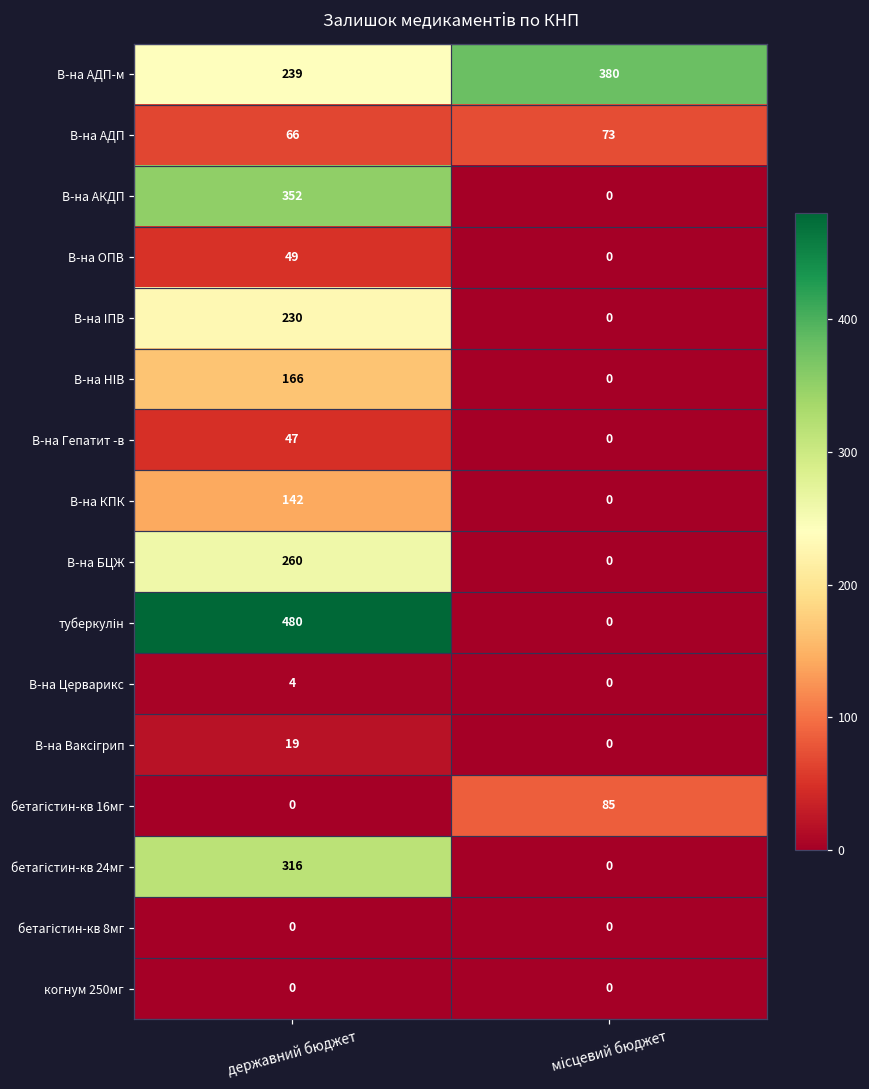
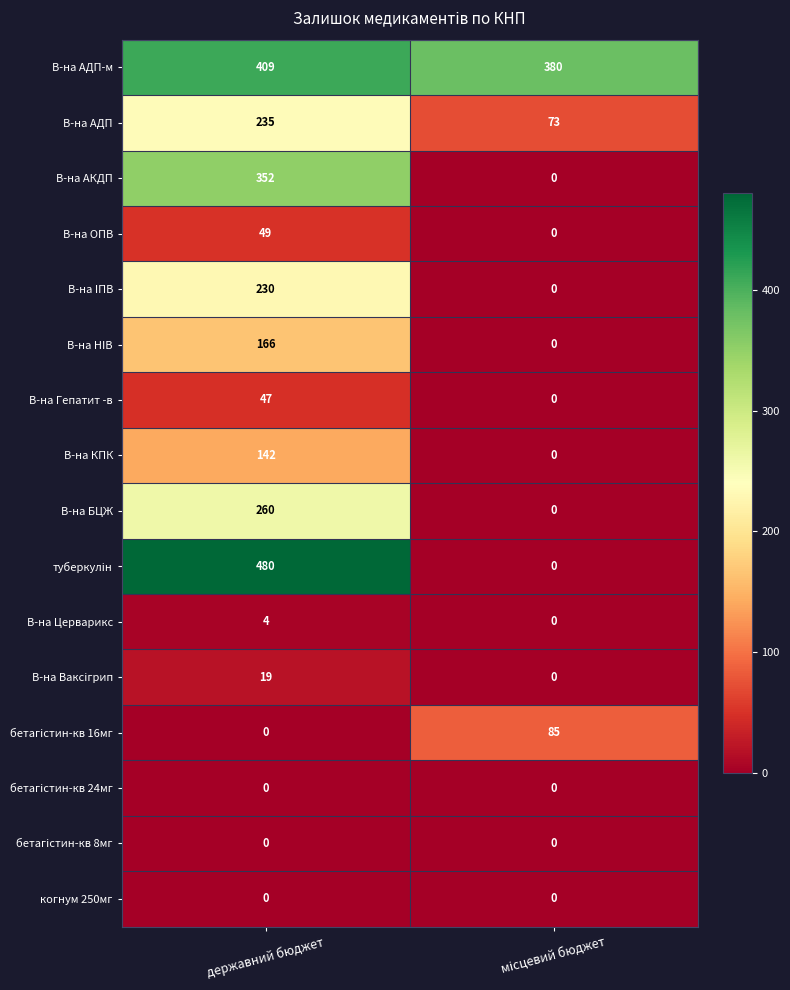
В-на АДП-м, державний бюджет: 239 -> 409
В-на АДП, державний бюджет: 66 -> 235
бетагістин-кв 24мг, державний бюджет: 316 -> 0
